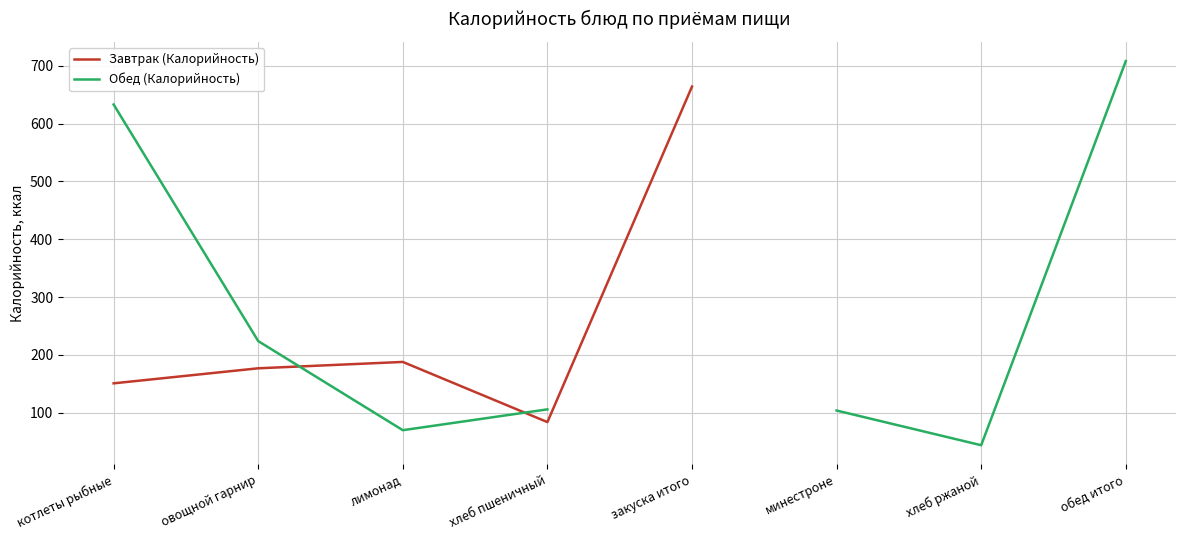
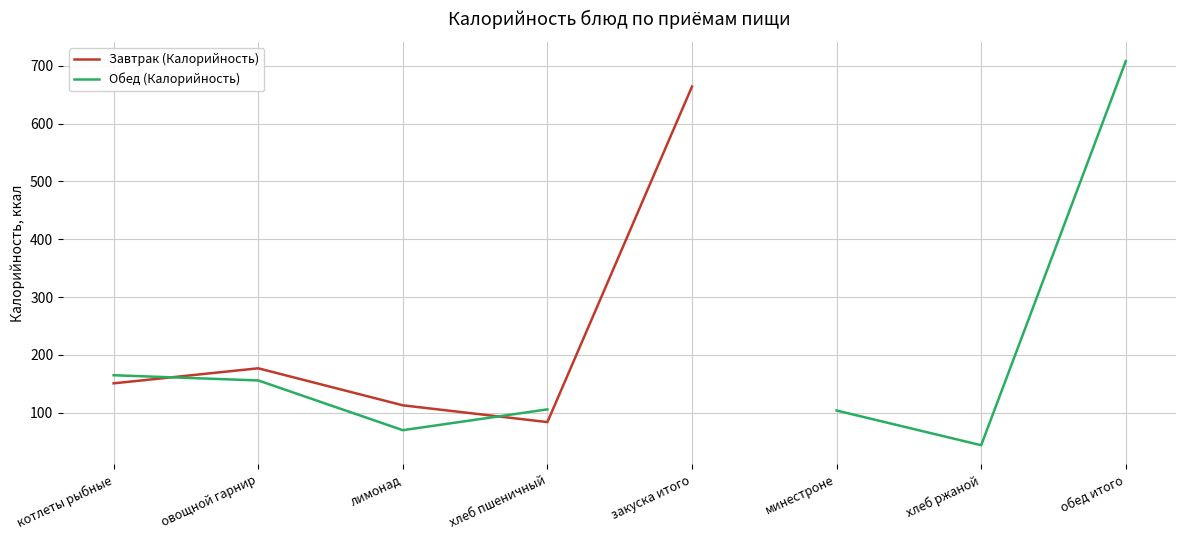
Обед (Калорийность), котлеты рыбные: 630 -> 170
Обед (Калорийность), овощной гарнир: 220 -> 160
Завтрак (Калорийность), лимонад: 190 -> 110
